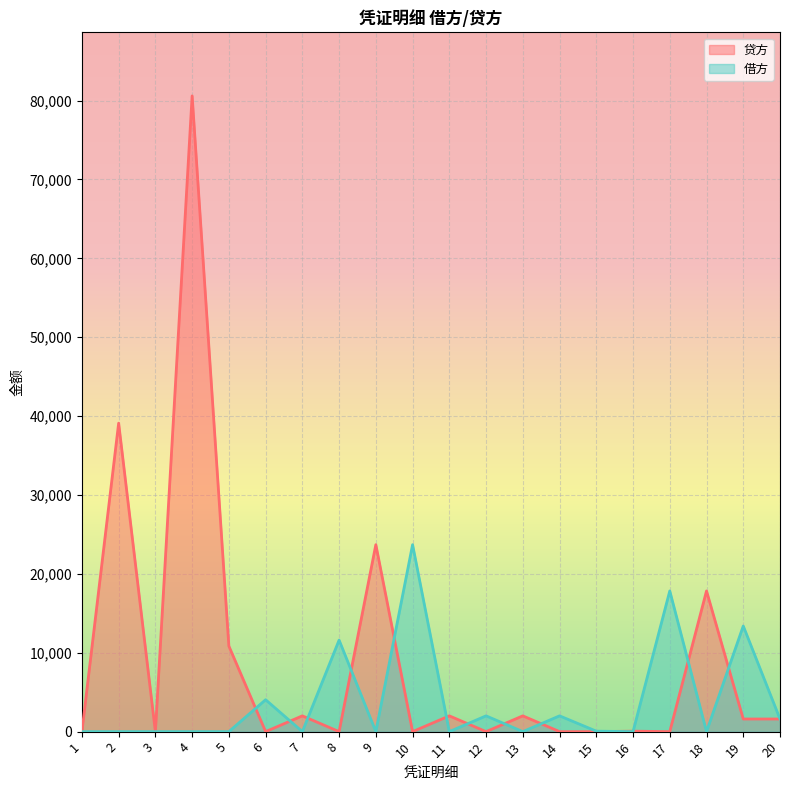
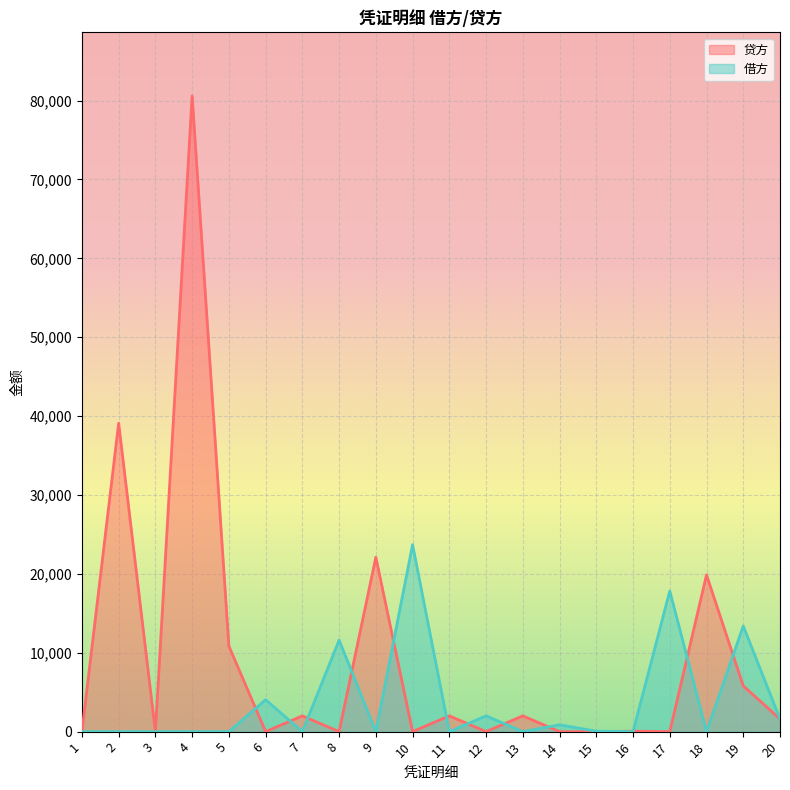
贷方, 9: 24,000 -> 22,000
借方, 14: 2,000 -> 1,000
贷方, 18: 18,000 -> 20,000
贷方, 19: 2,000 -> 6,000
